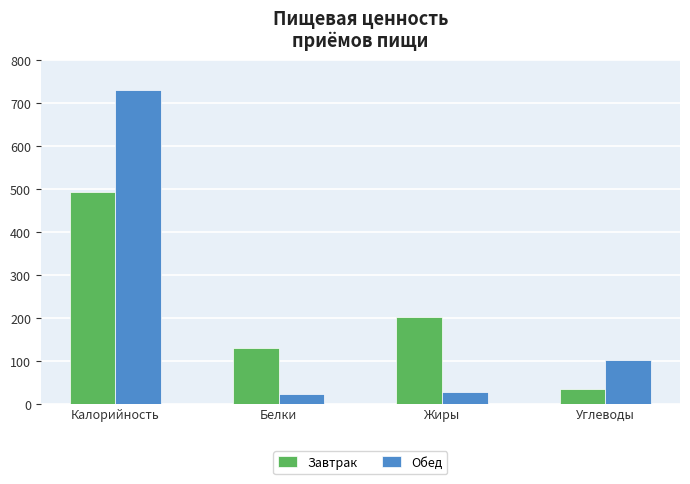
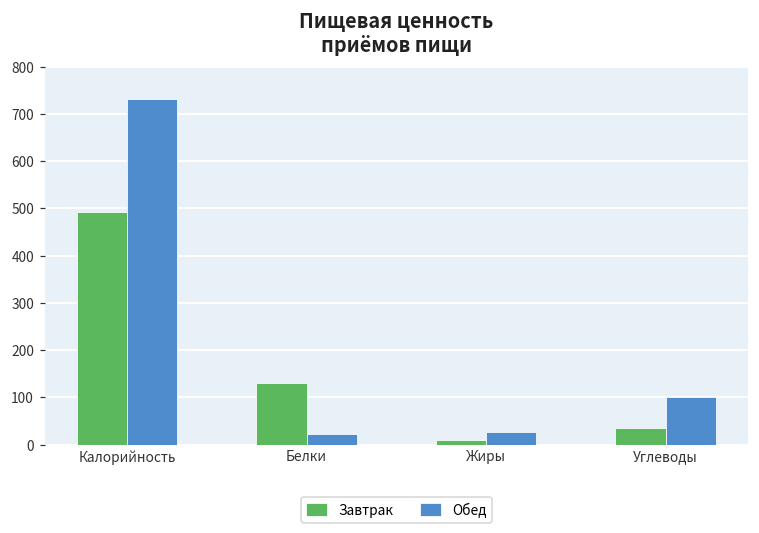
Завтрак, Жиры: 200 -> 10
